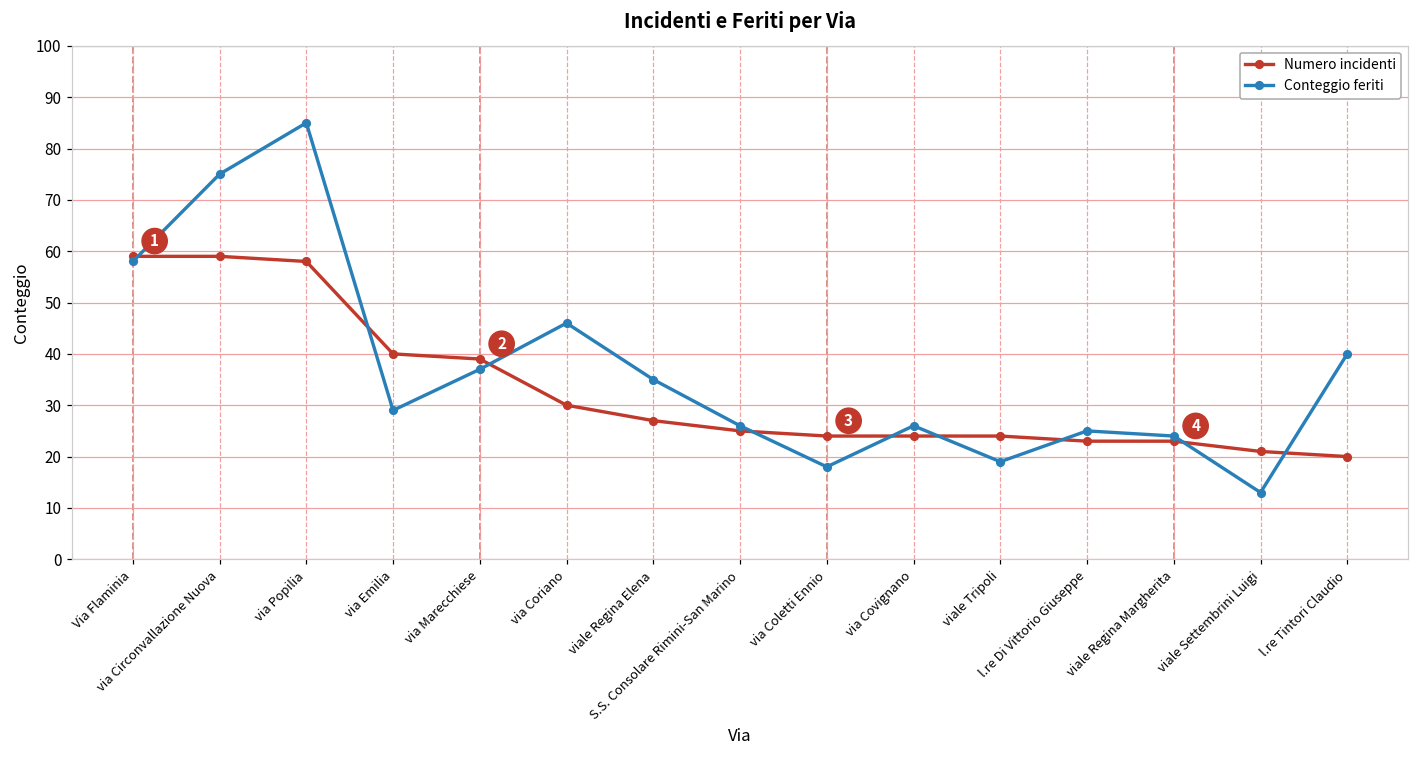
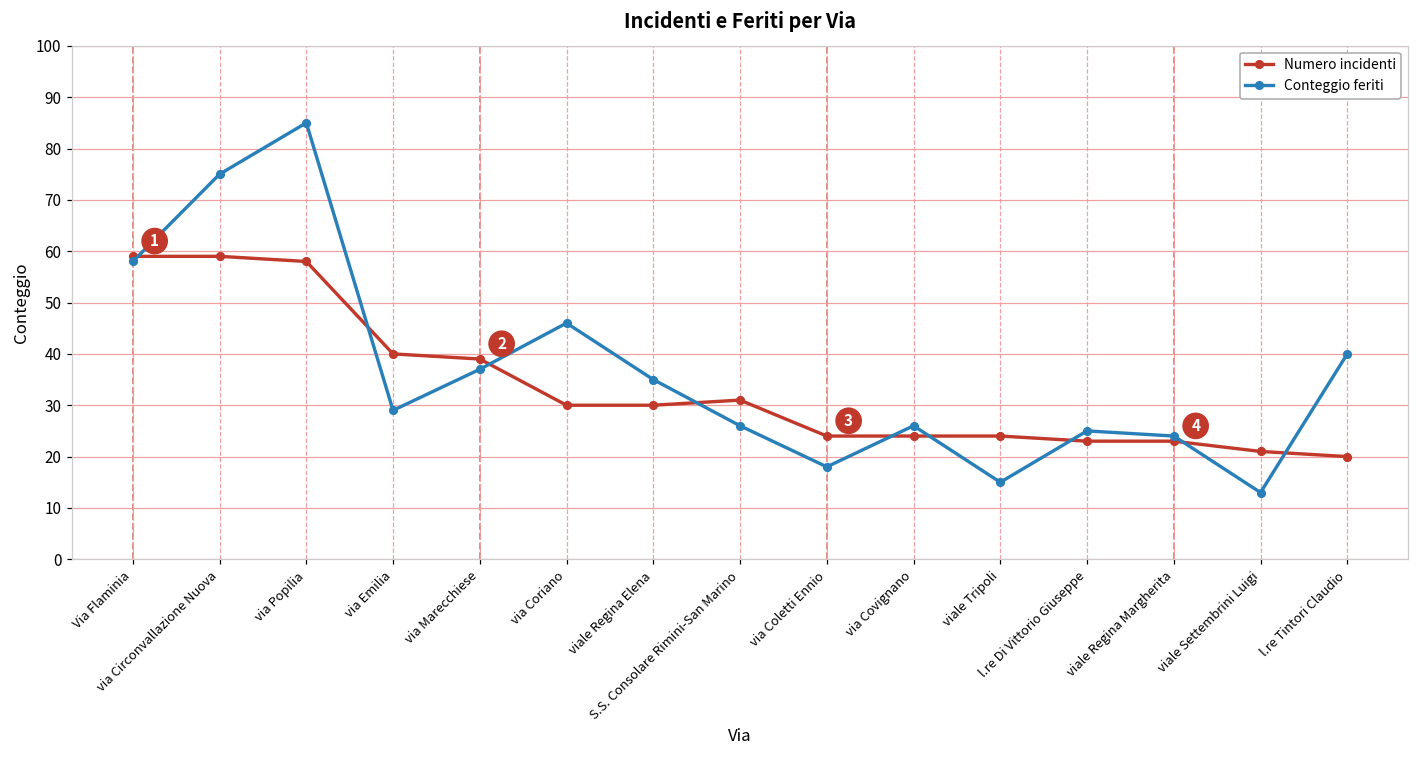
Numero incidenti, viale Regina Elena: 27 -> 30
Numero incidenti, S.S. Consolare Rimini-San Marino: 25 -> 31
Conteggio feriti, viale Tripoli: 19 -> 15
